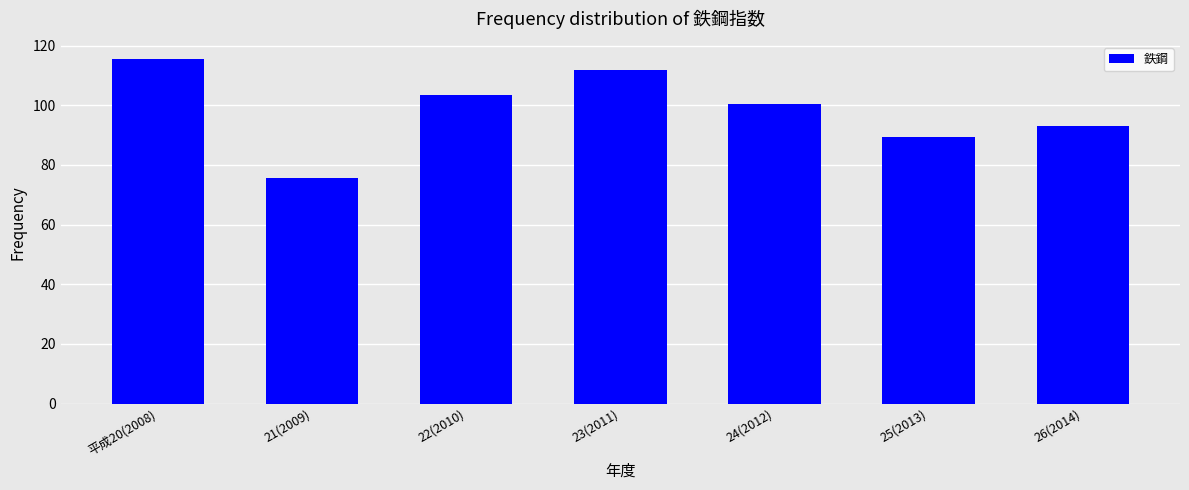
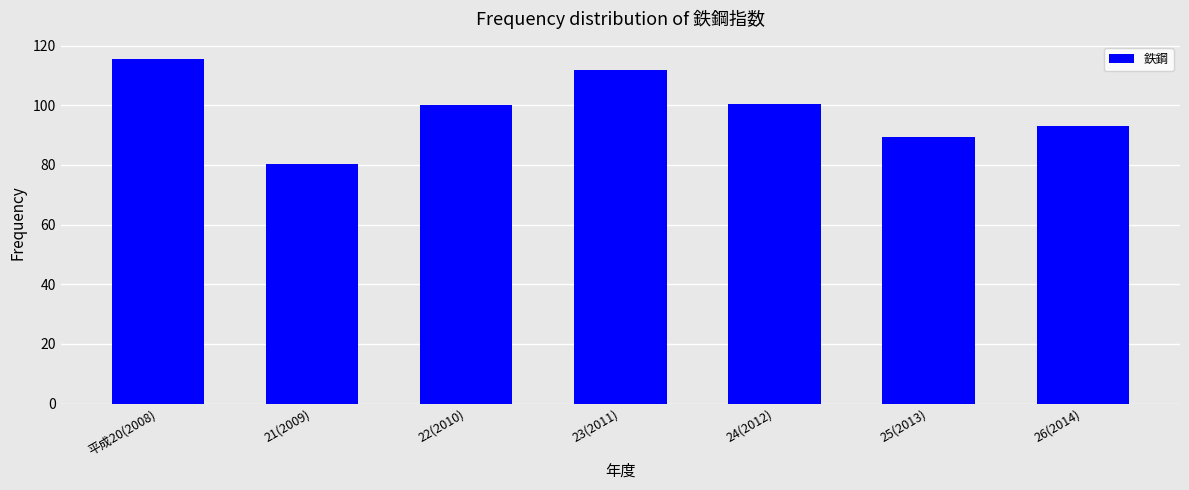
21(2009): 76 -> 80
22(2010): 103 -> 100
